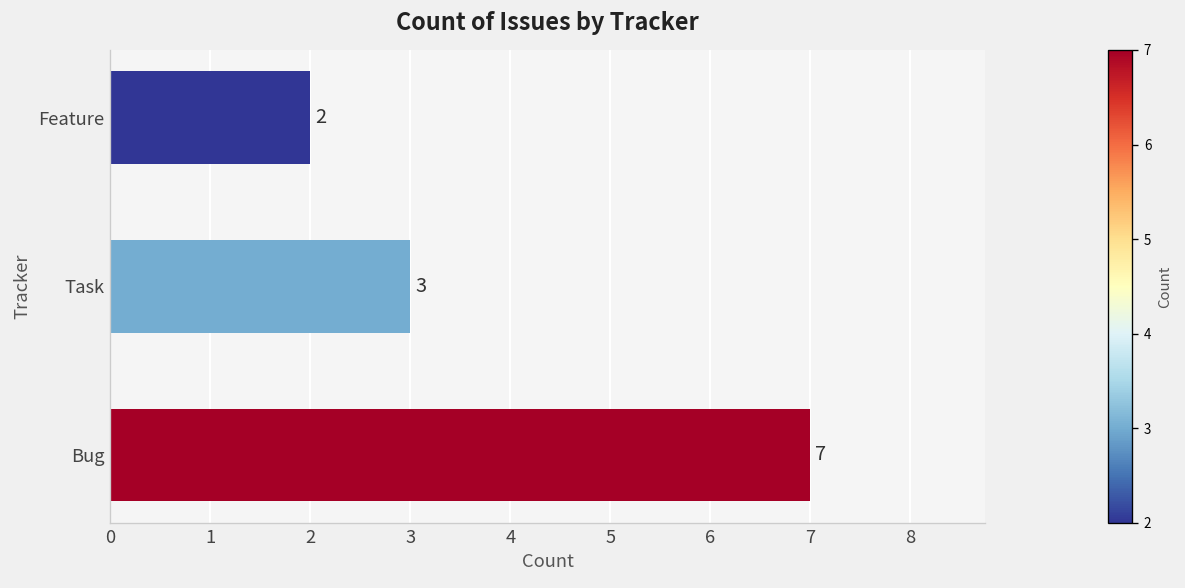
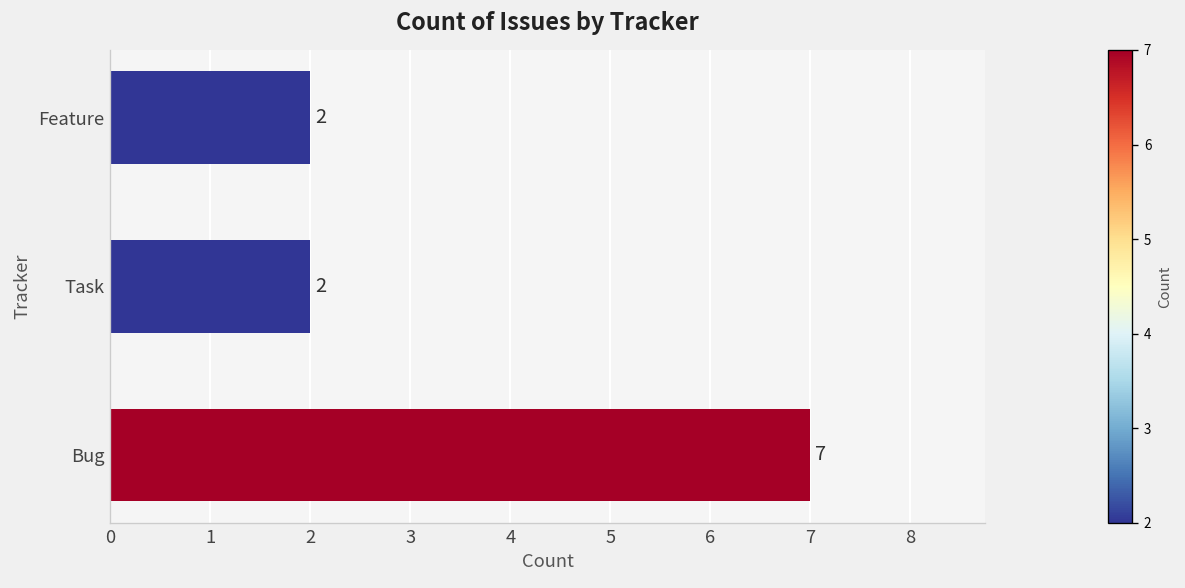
Task: 3 -> 2
